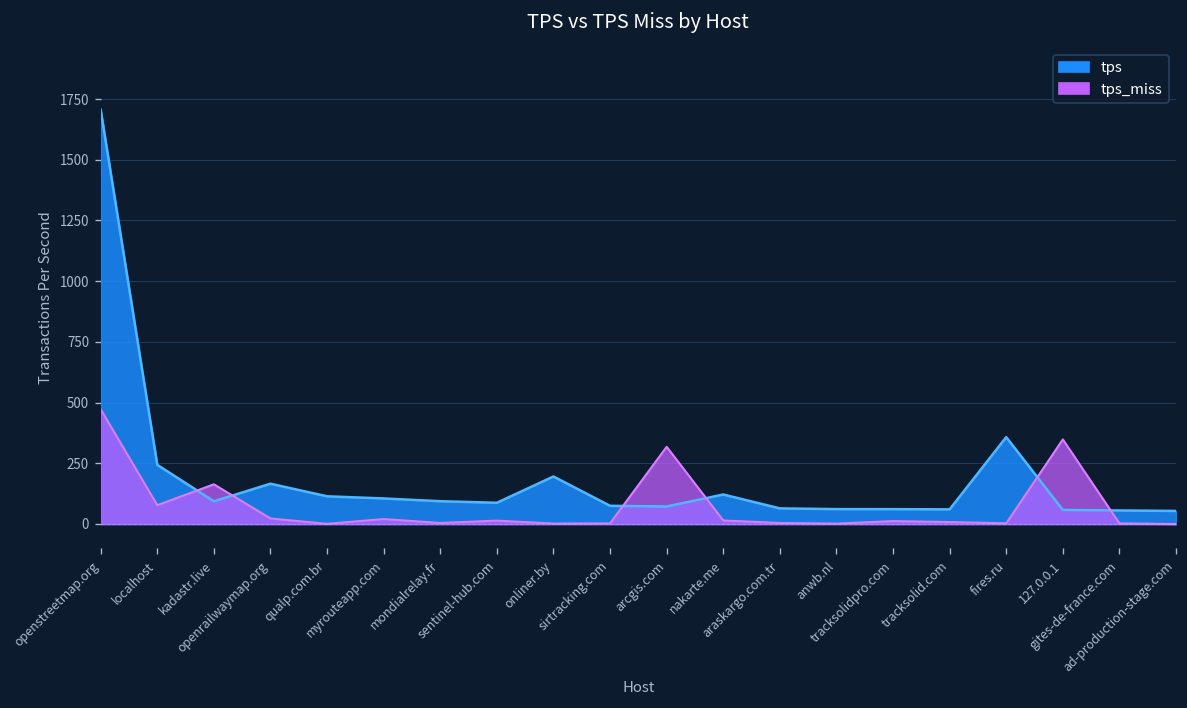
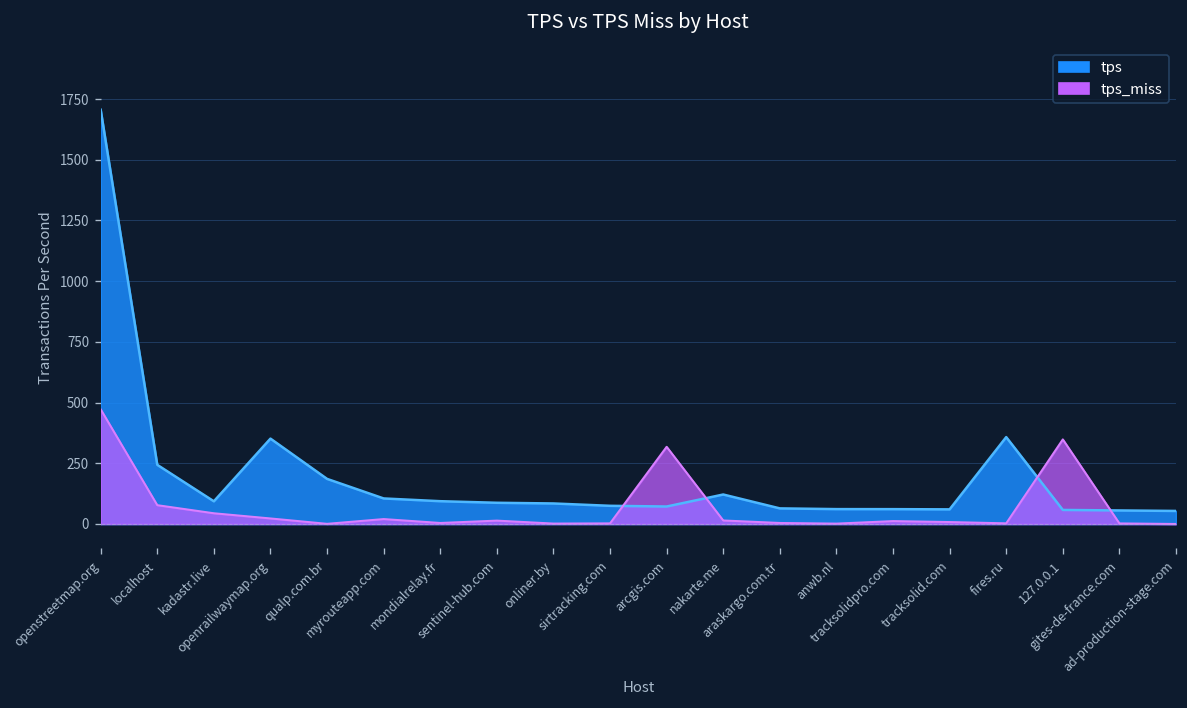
tps_miss, kadastr.live: 160 -> 40
tps, openrailwaymap.org: 170 -> 350
tps, qualp.com.br: 110 -> 190
tps, onliner.by: 200 -> 80
